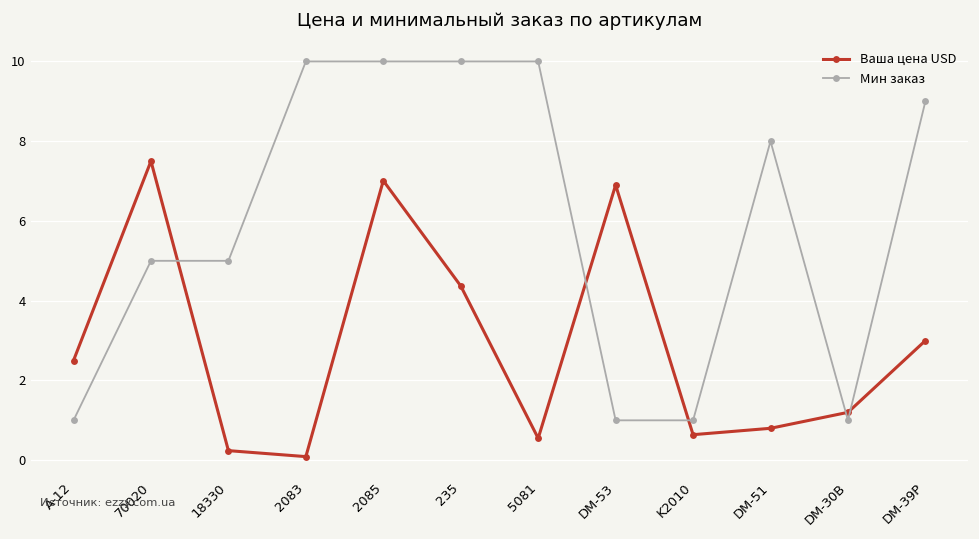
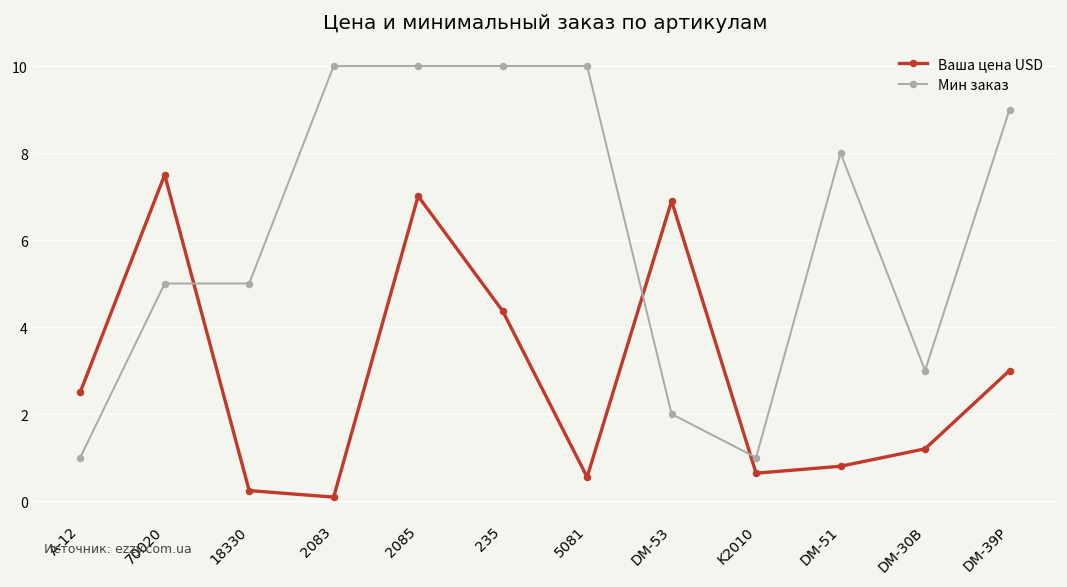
Мин заказ, DM-53: 1 -> 2
Мин заказ, DM-30B: 1 -> 3
